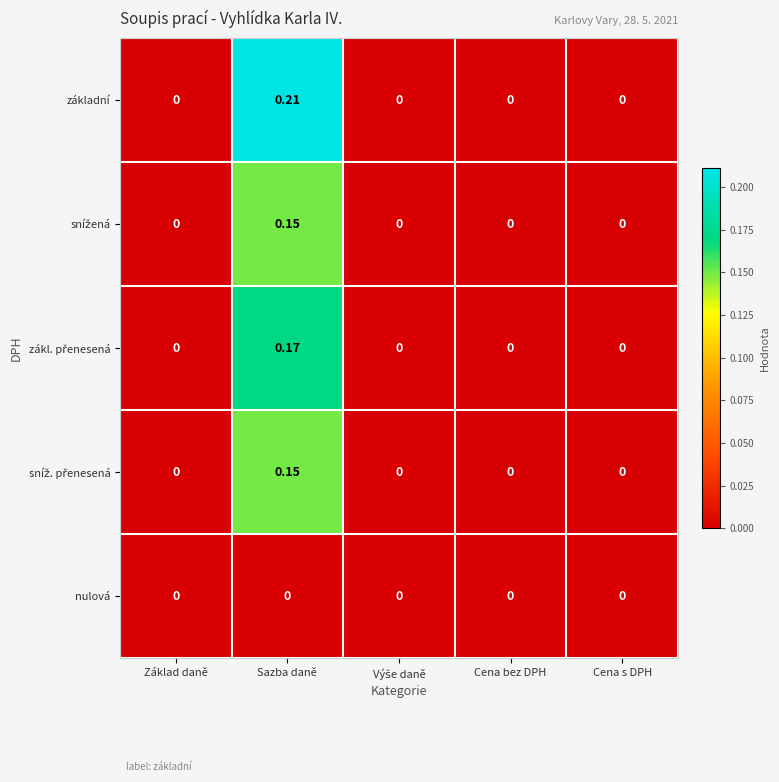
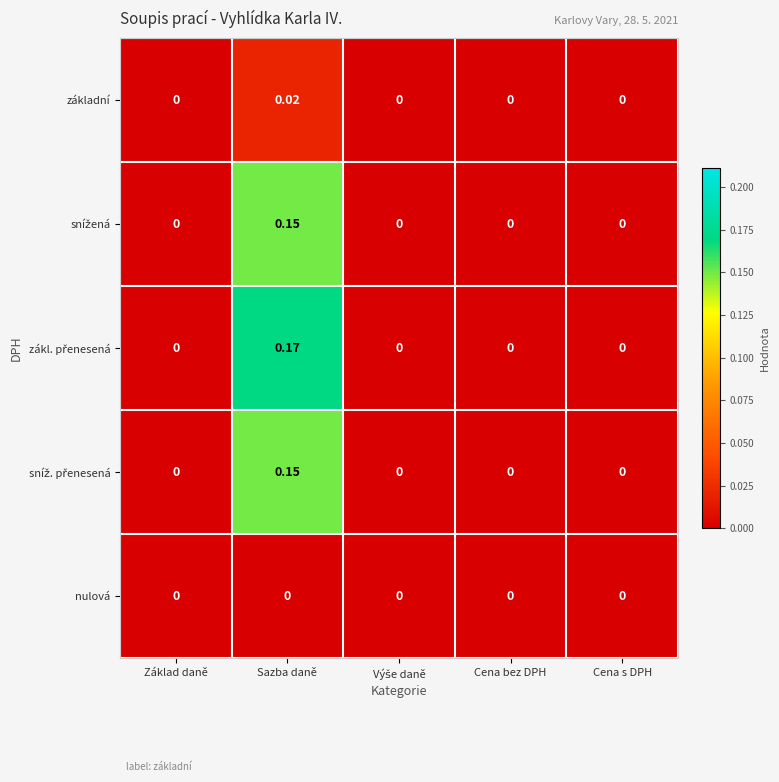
základní, Sazba daně: 0.21 -> 0.02
